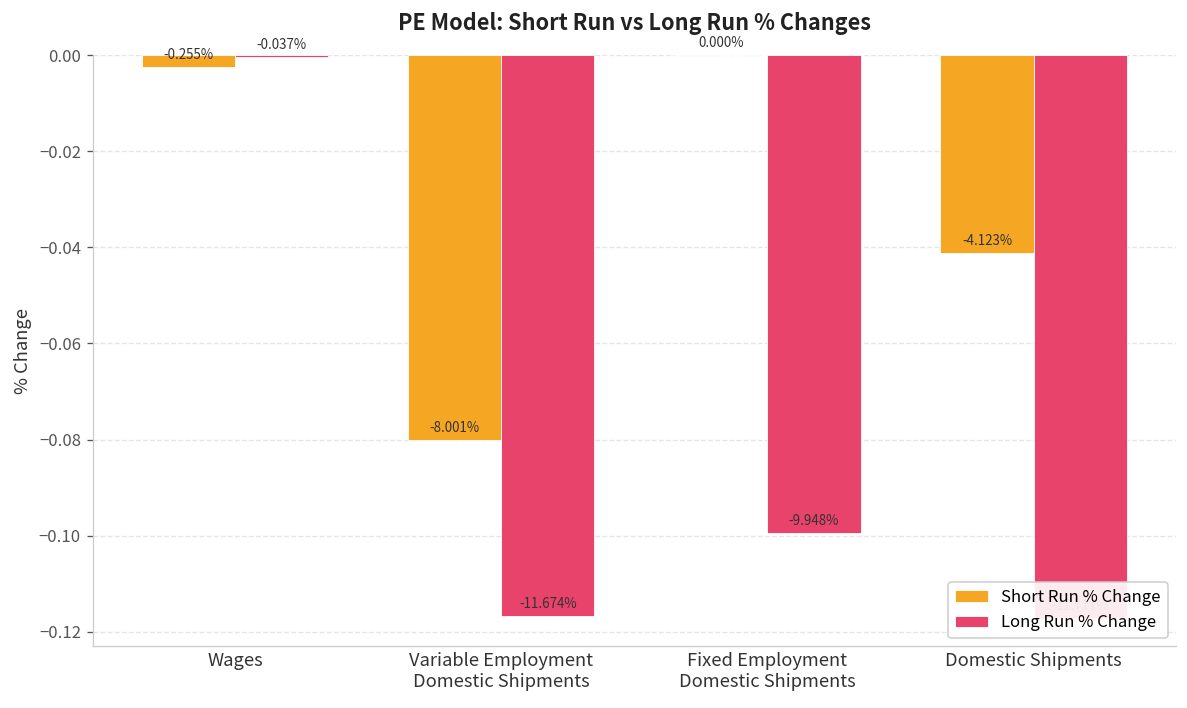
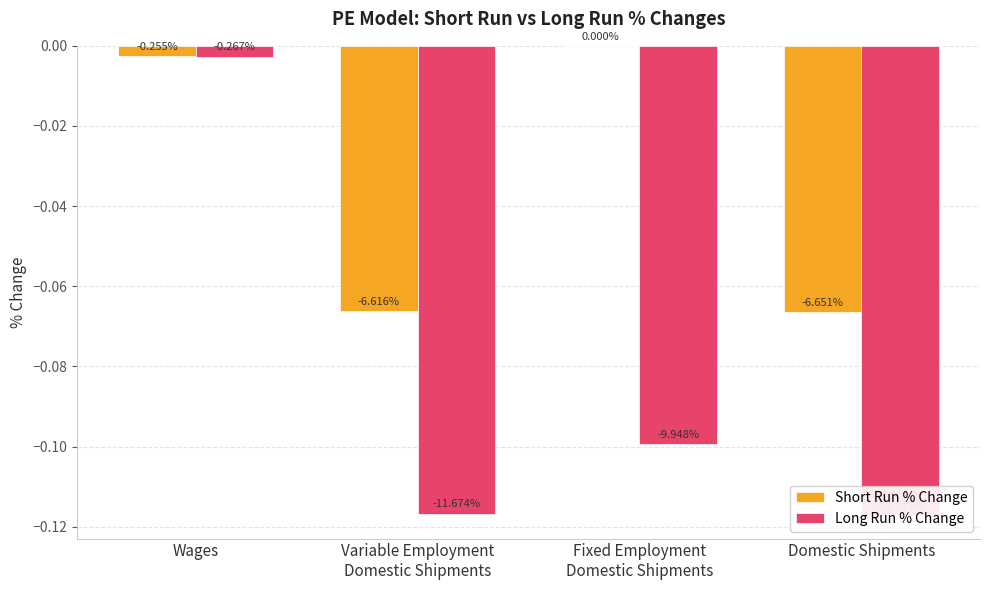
Long Run % Change, Wages: -0.037% -> -0.267%
Short Run % Change, Variable Employment Domestic Shipments: -8.001% -> -6.616%
Short Run % Change, Domestic Shipments: -4.123% -> -6.651%
